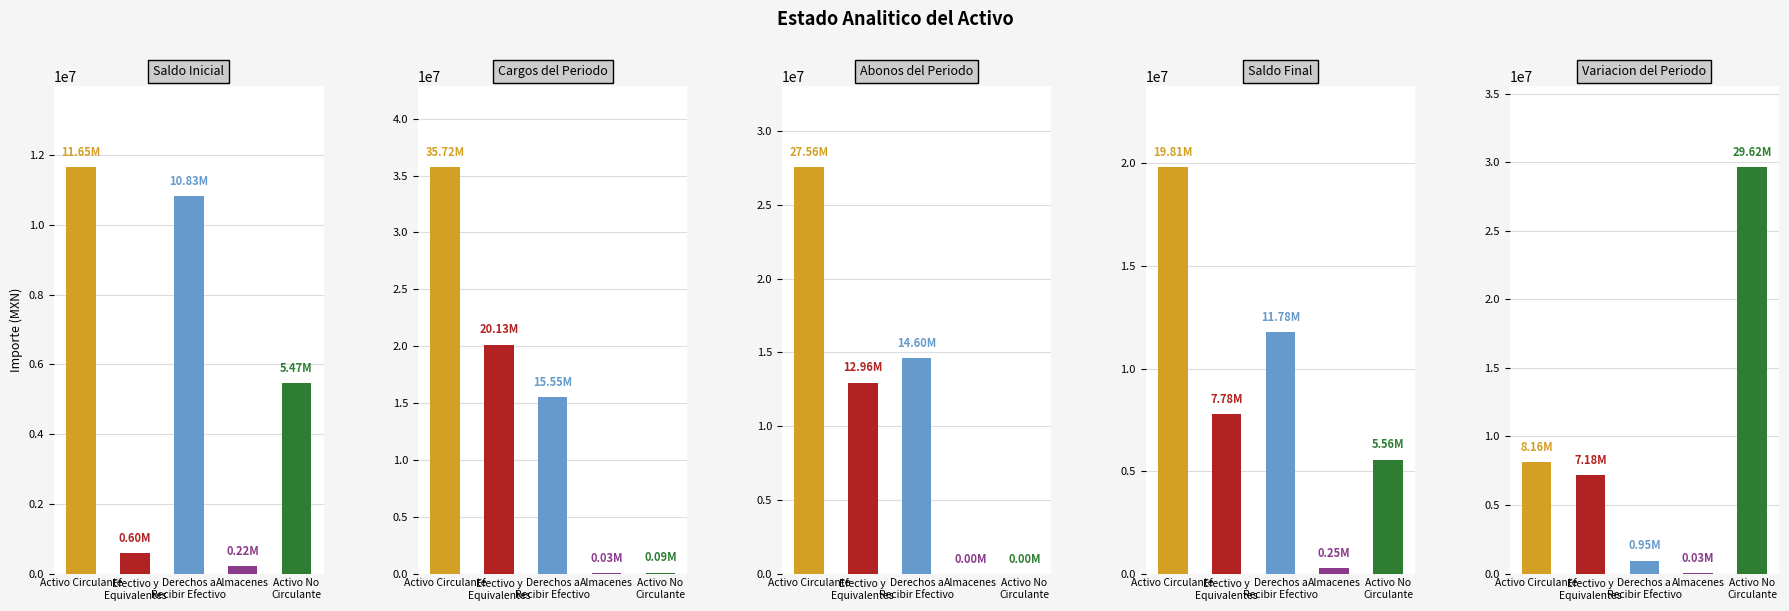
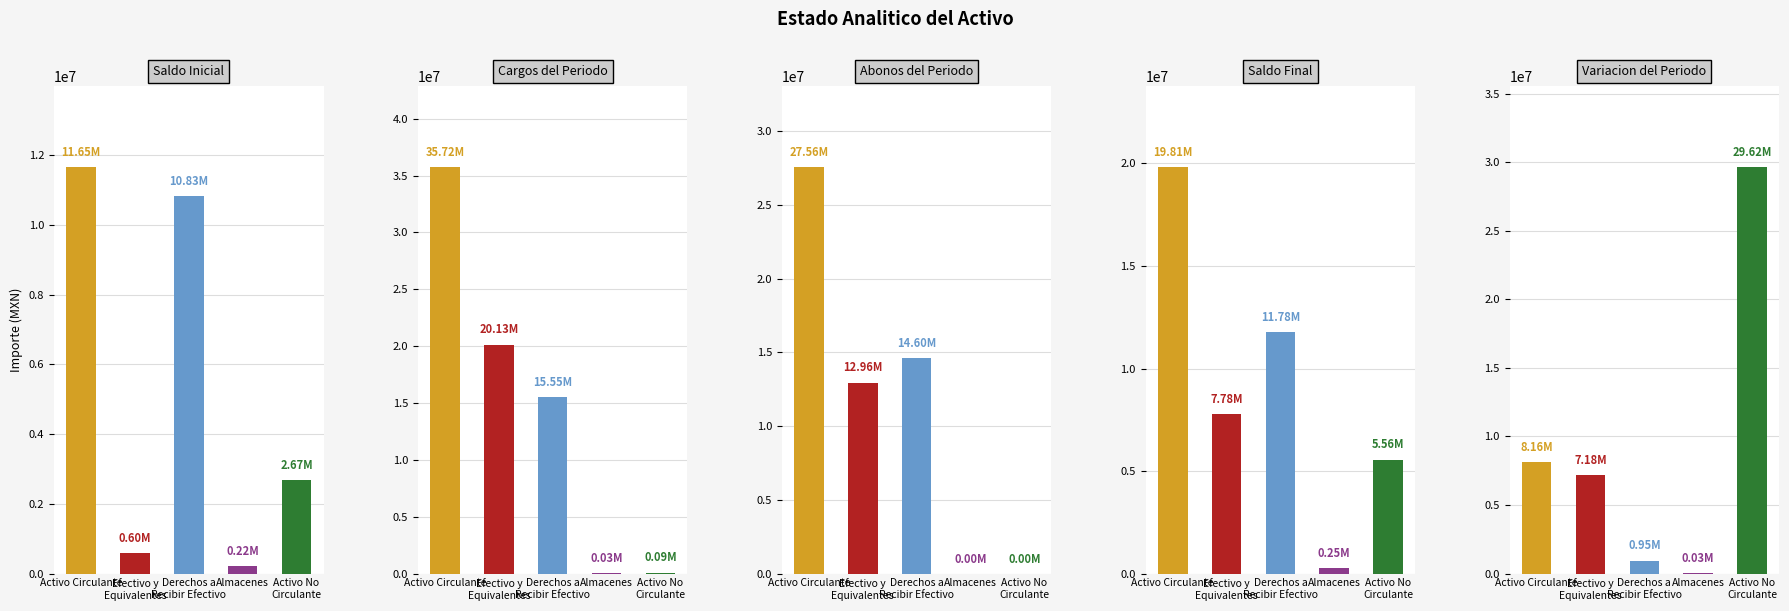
Saldo Inicial, Activo No Circulante: 5.47M -> 2.67M
